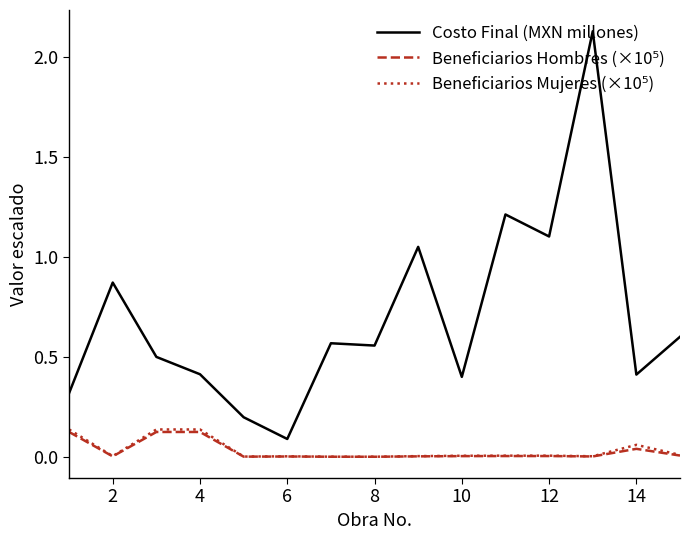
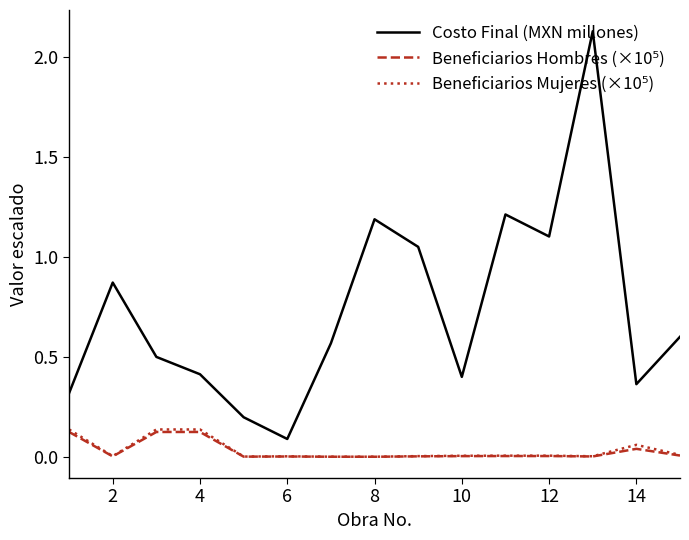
Costo Final (MXN millones), 8: 0.56 -> 1.19
Costo Final (MXN millones), 14: 0.41 -> 0.36
